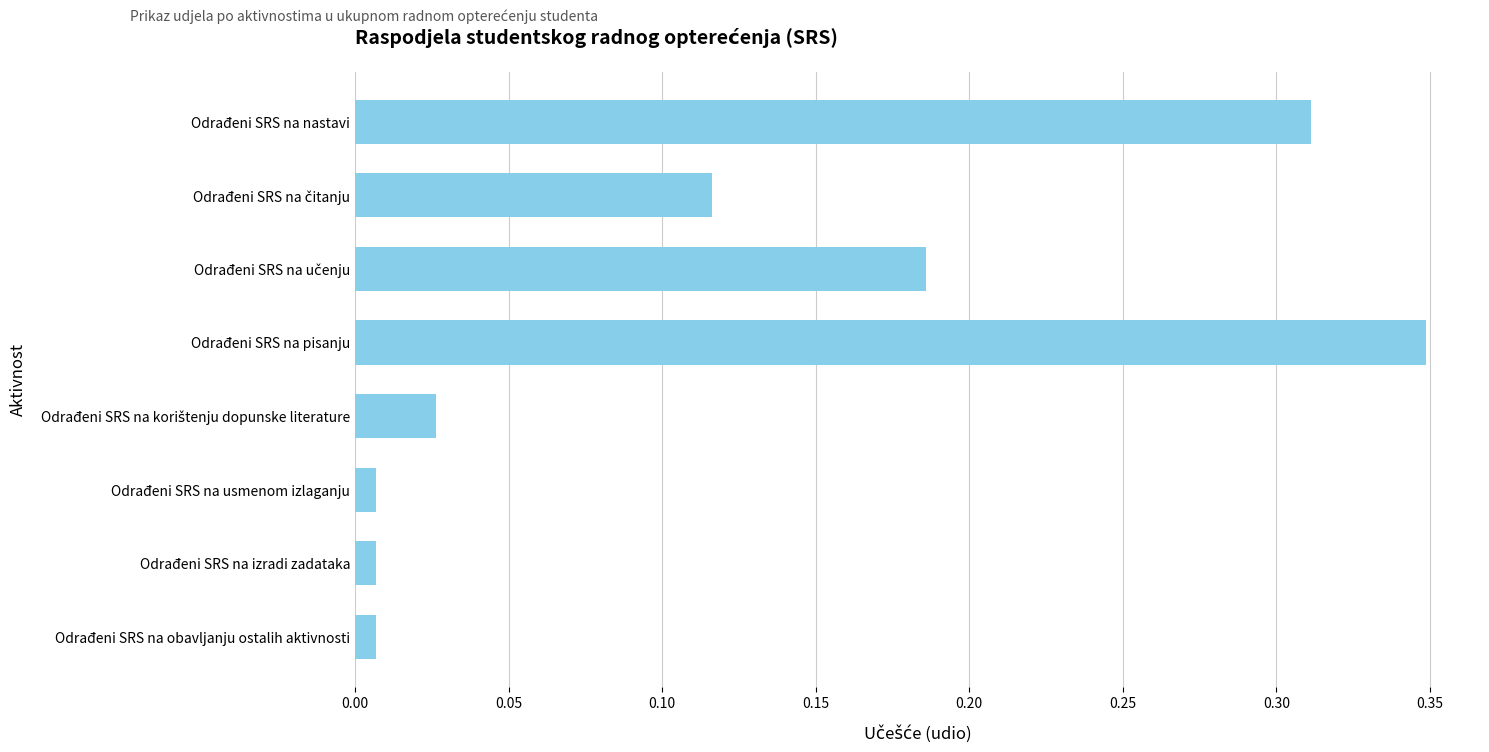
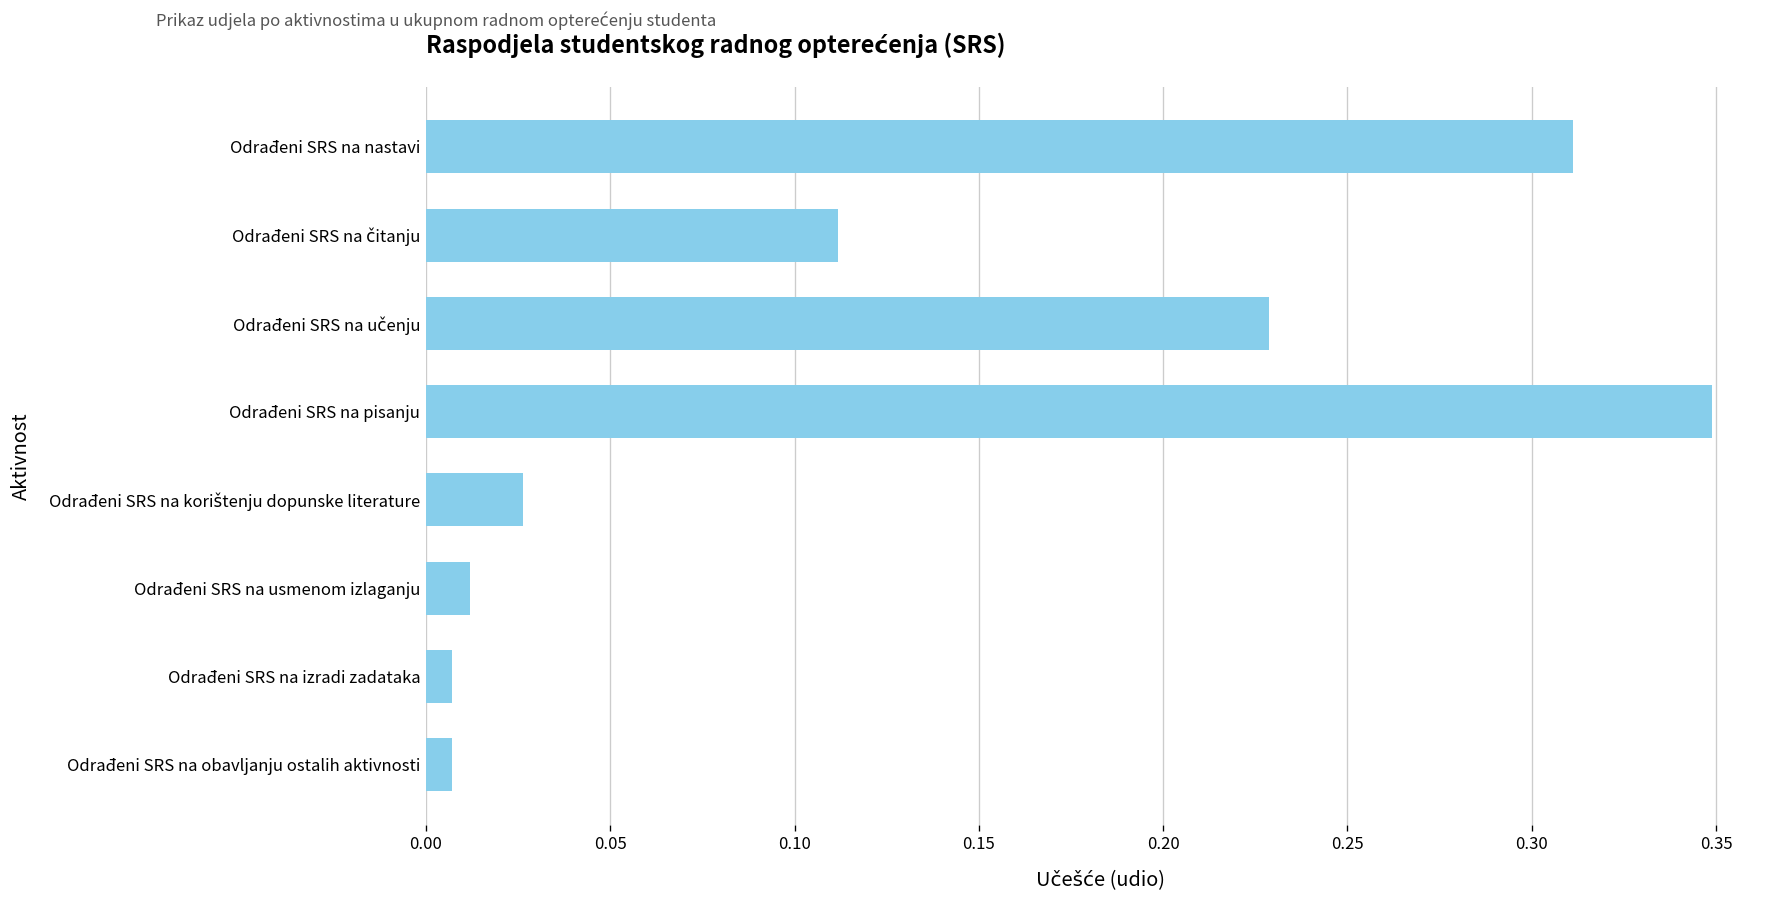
Odrađeni SRS na čitanju: 0.116 -> 0.112
Odrađeni SRS na učenju: 0.186 -> 0.229
Odrađeni SRS na usmenom izlaganju: 0.007 -> 0.012
